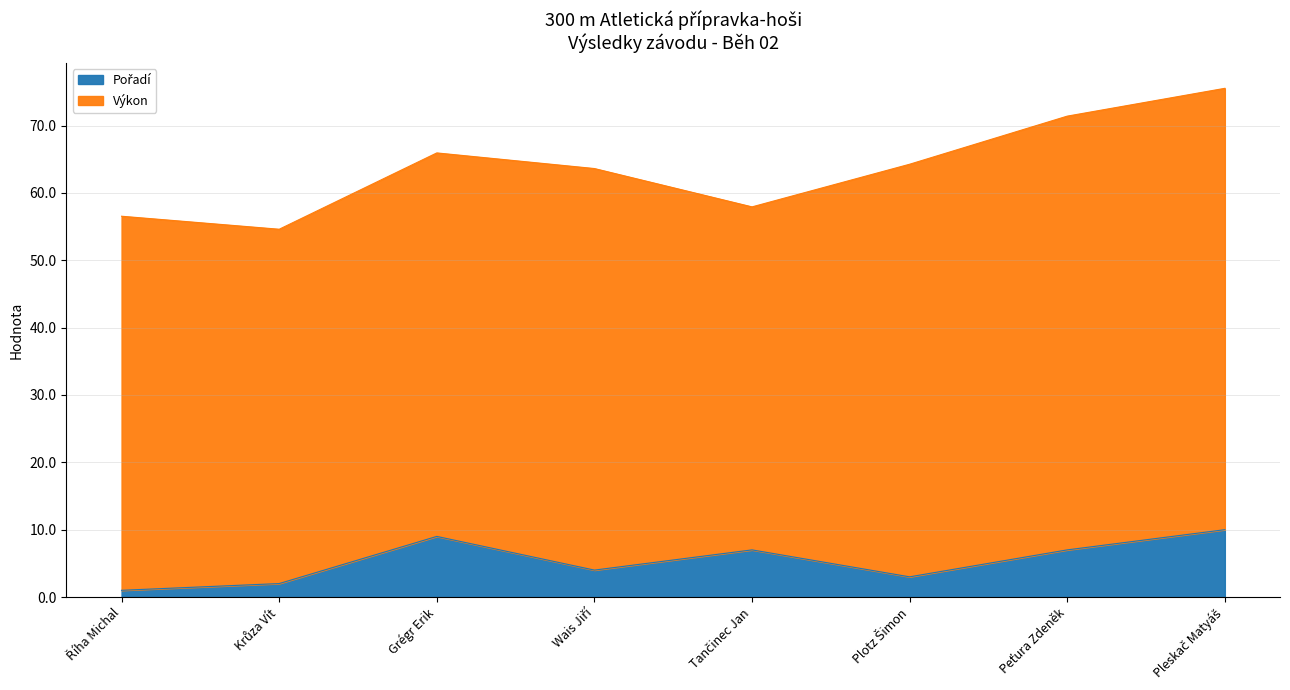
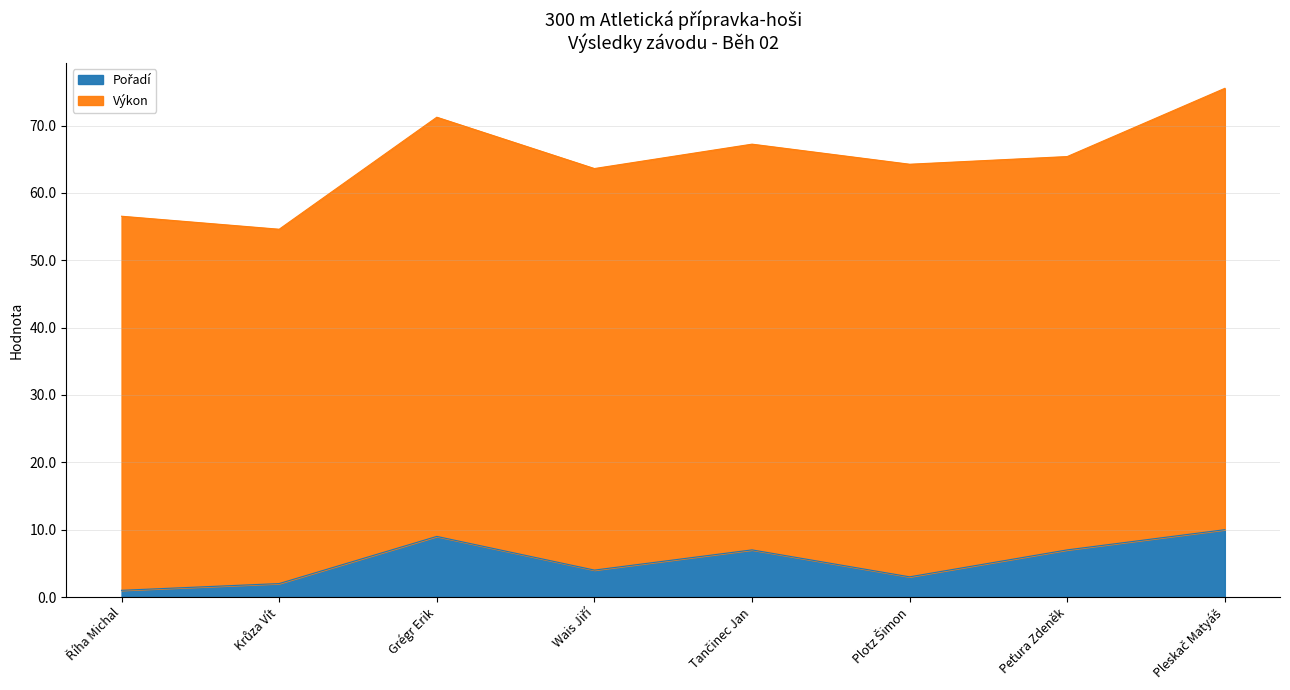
Výkon, Grégr Erik: 57 -> 62
Výkon, Tančinec Jan: 51 -> 60
Výkon, Peťura Zdeněk: 64 -> 58
